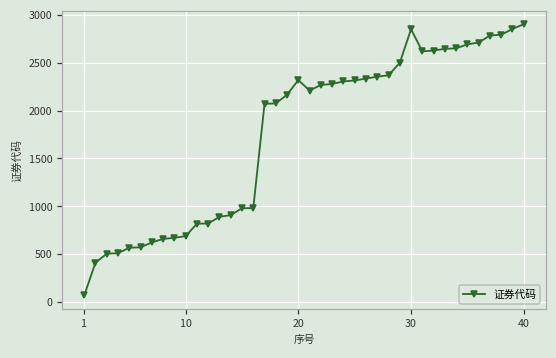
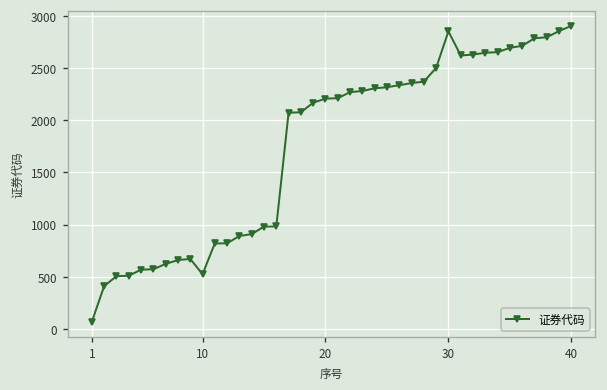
10: 700 -> 500
20: 2300 -> 2200
